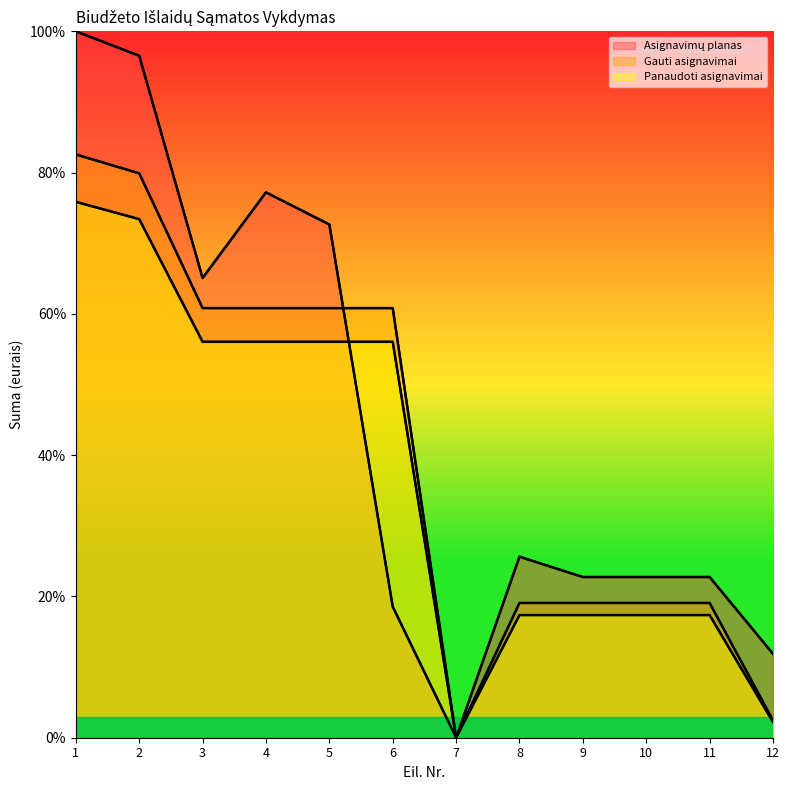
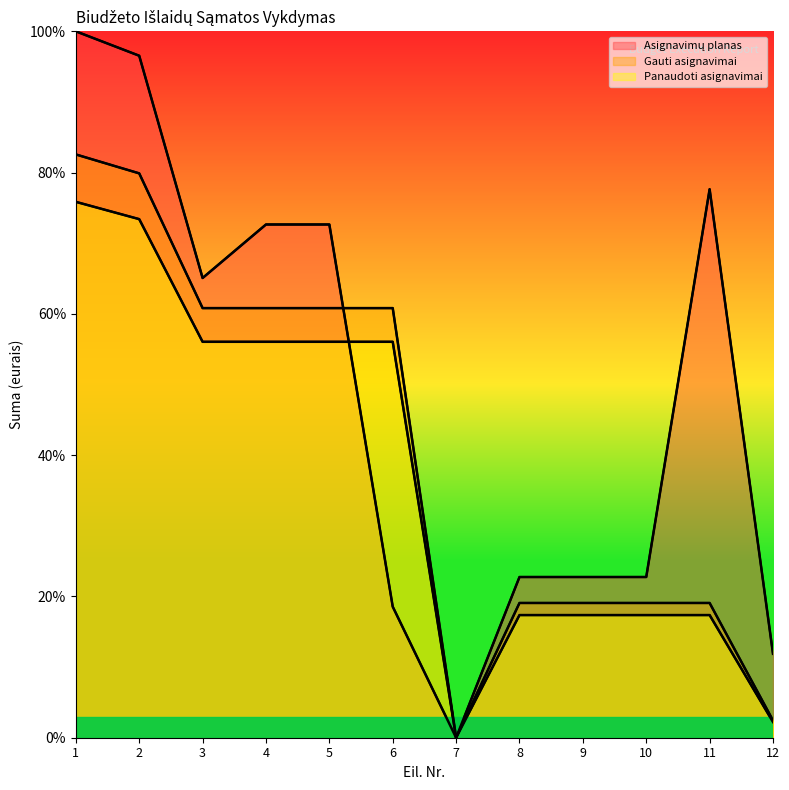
Asignavimų planas, 4: 77% -> 73%
Asignavimų planas, 8: 26% -> 23%
Asignavimų planas, 11: 23% -> 78%
